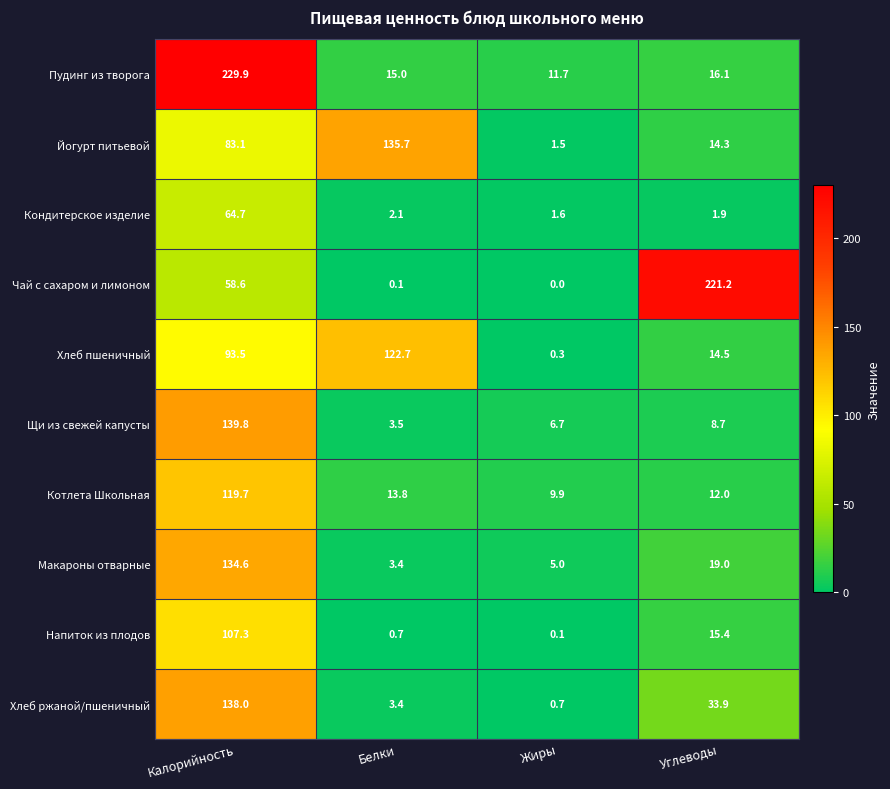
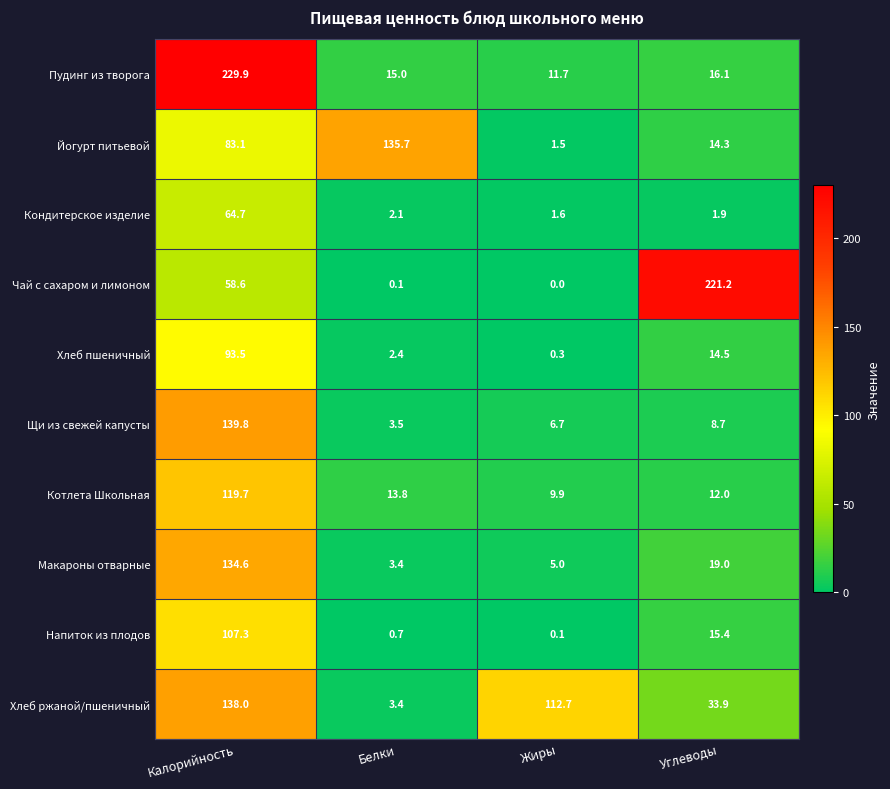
Хлеб пшеничный, Белки: 122.7 -> 2.4
Хлеб ржаной/пшеничный, Жиры: 0.7 -> 112.7
